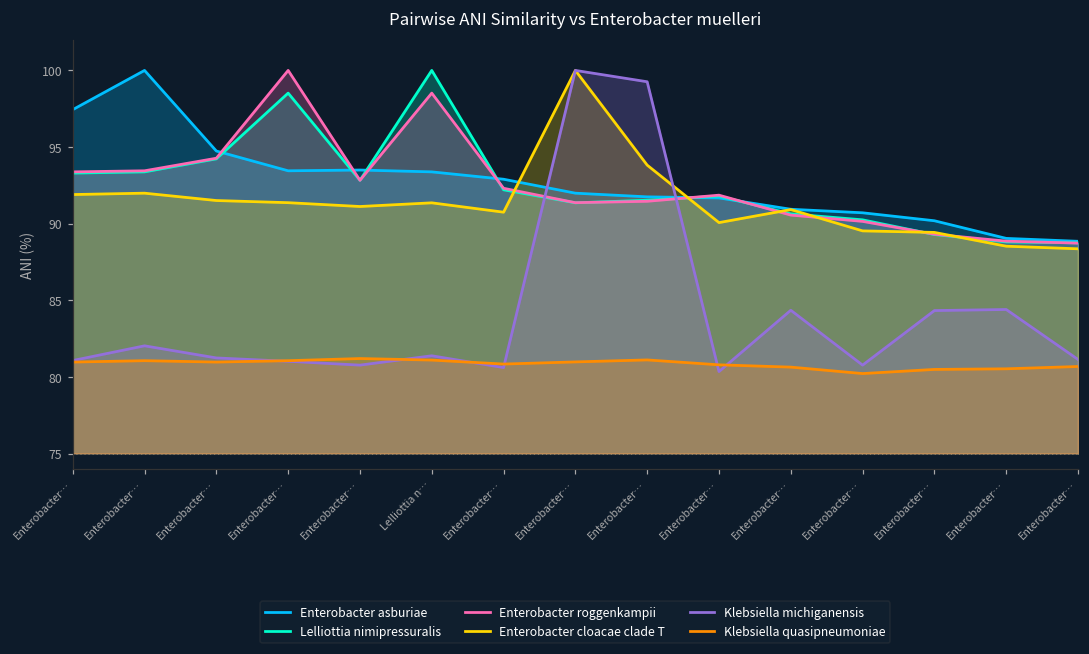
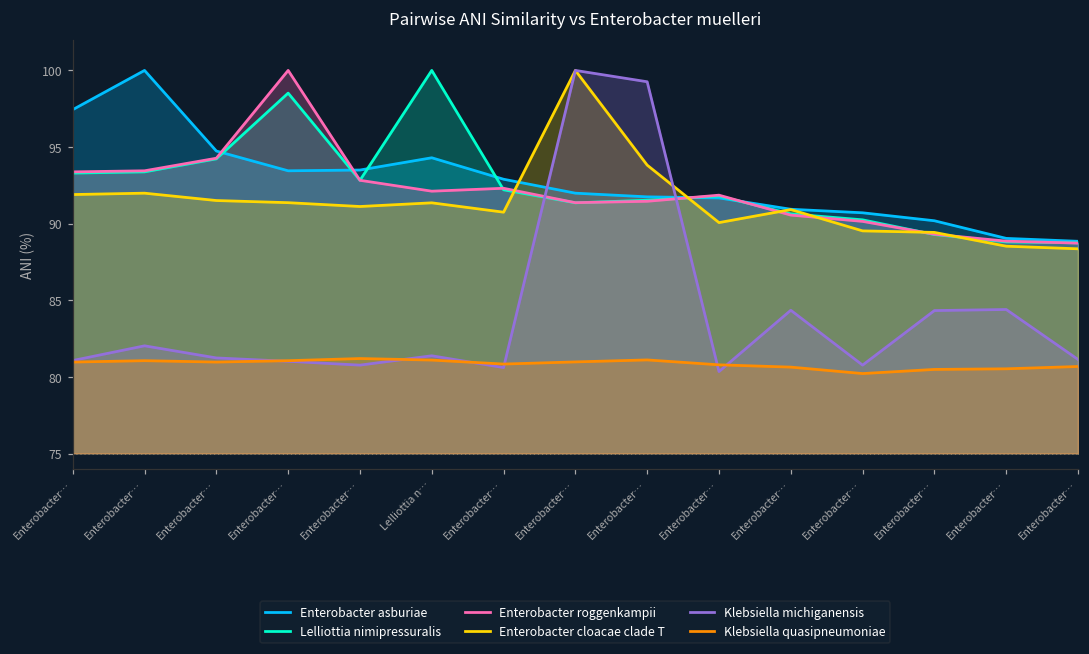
Enterobacter asburiae, Lelliottia n…: 93.4 -> 94.3
Enterobacter roggenkampii, Lelliottia n…: 98.5 -> 92.1
